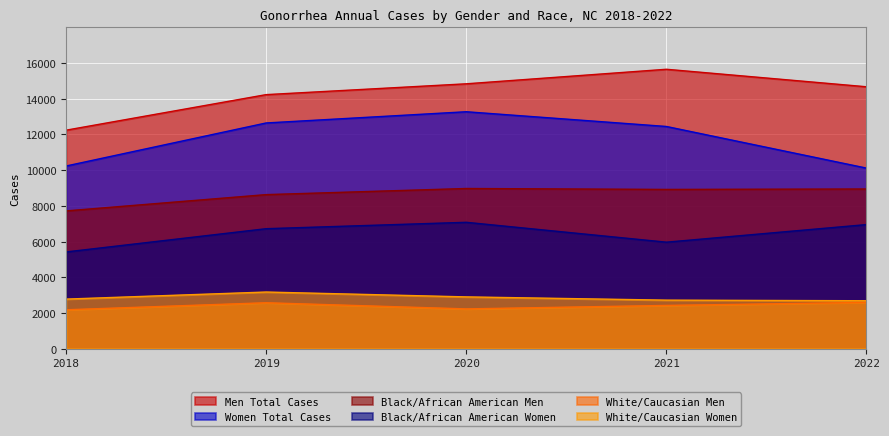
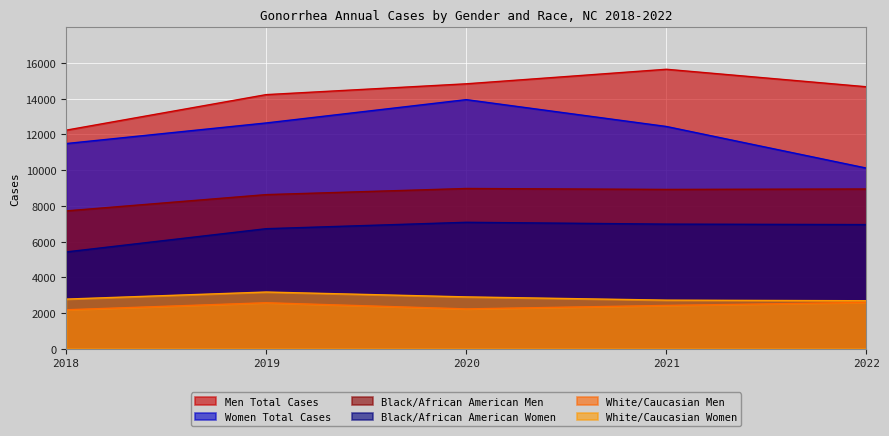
Women Total Cases, 2018: 10200 -> 11500
Women Total Cases, 2020: 13300 -> 13900
Black/African American Women, 2021: 6000 -> 7000
